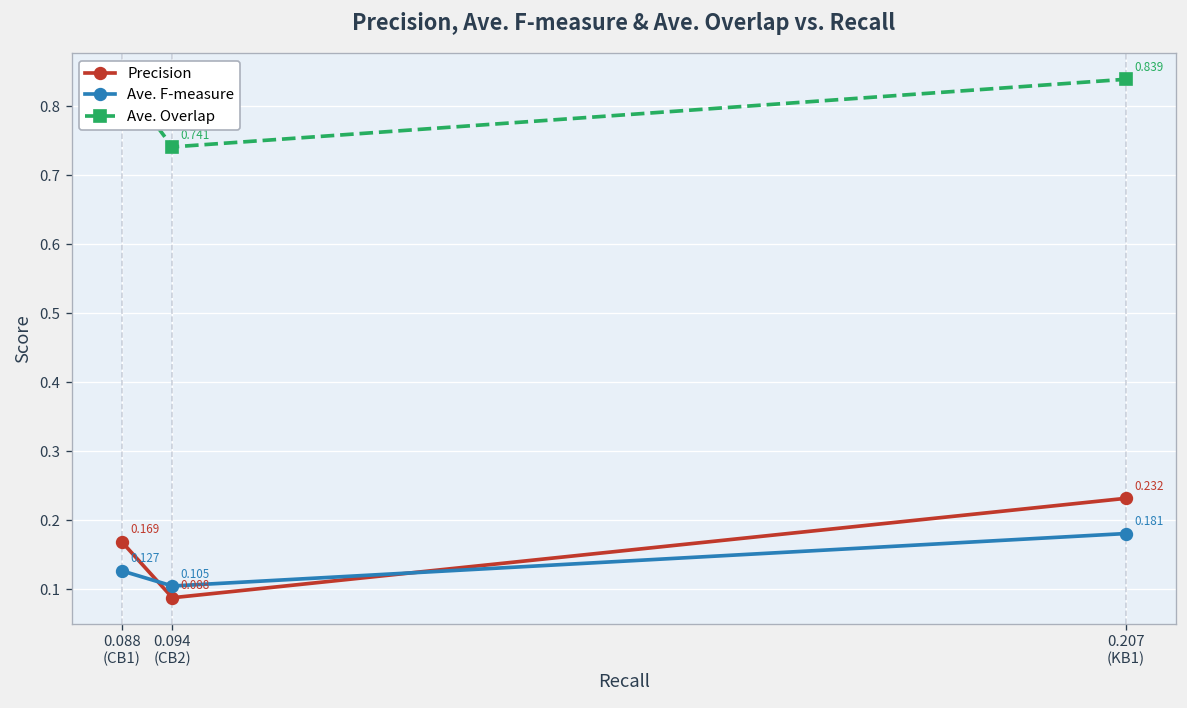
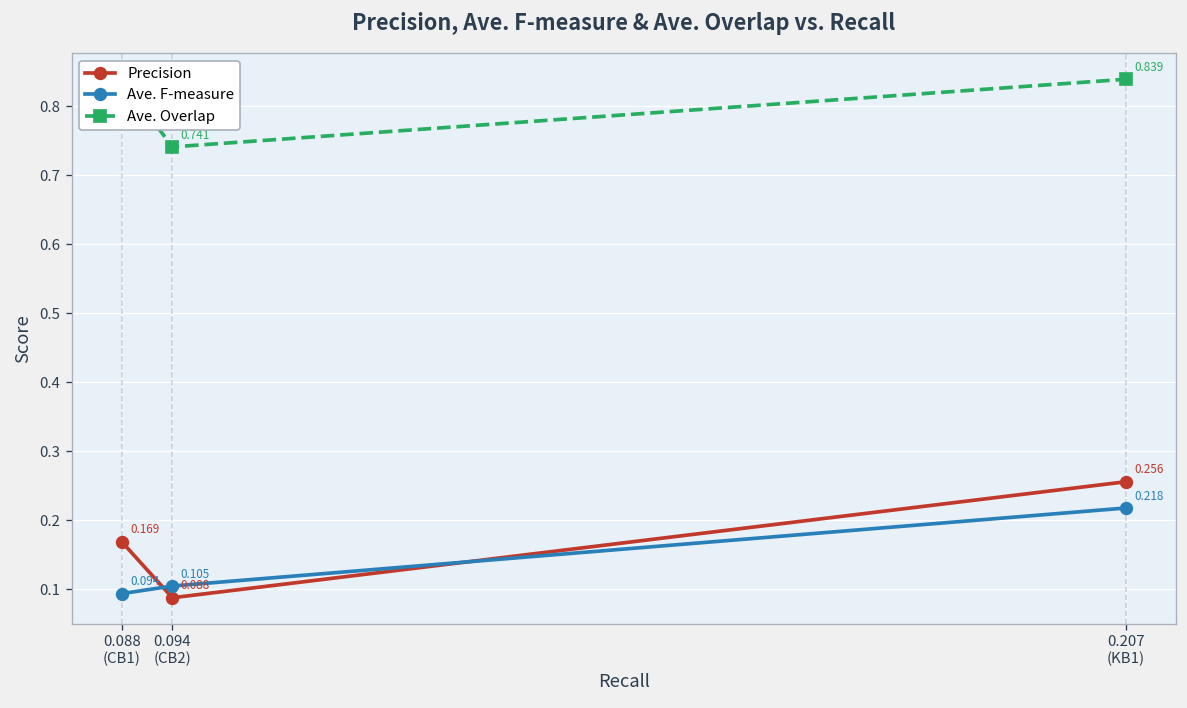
Ave. F-measure, 0.088 (CB1): 0.127 -> 0.094
Precision, 0.207 (KB1): 0.232 -> 0.256
Ave. F-measure, 0.207 (KB1): 0.181 -> 0.218
